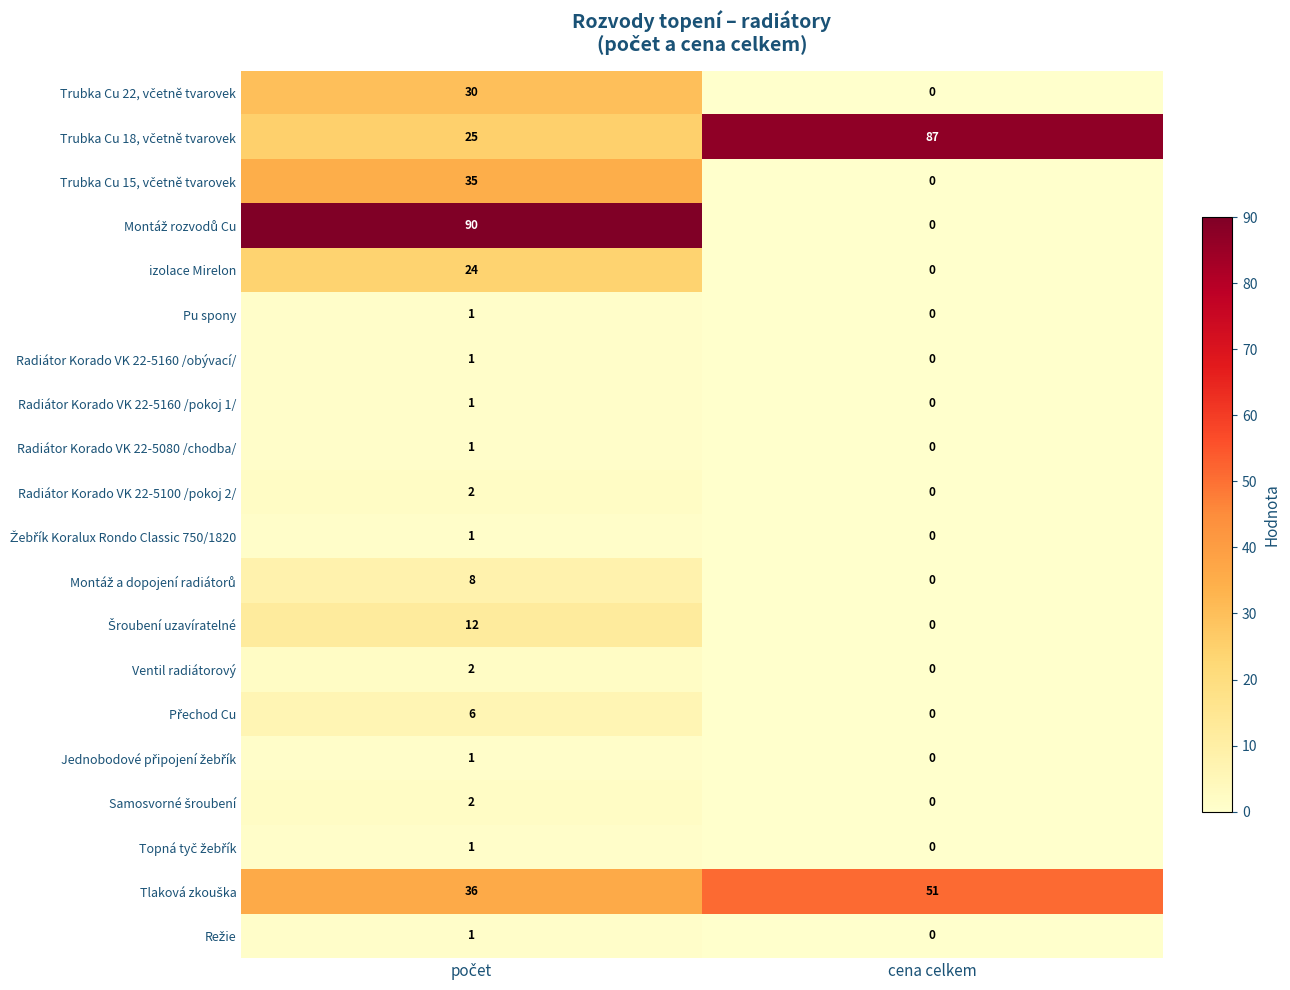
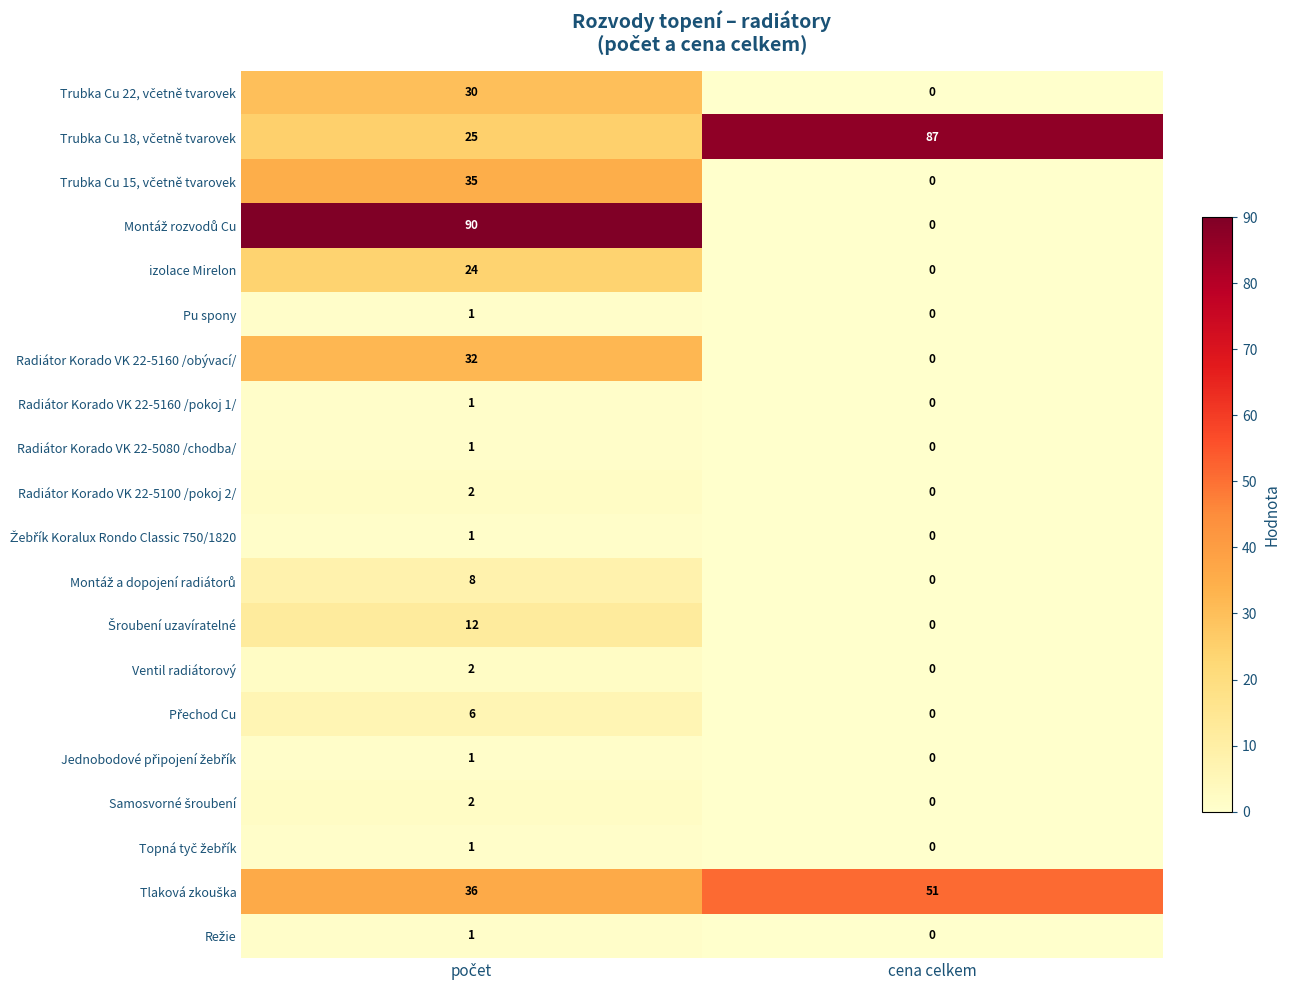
Radiátor Korado VK 22-5160 /obývací/, počet: 1 -> 32
